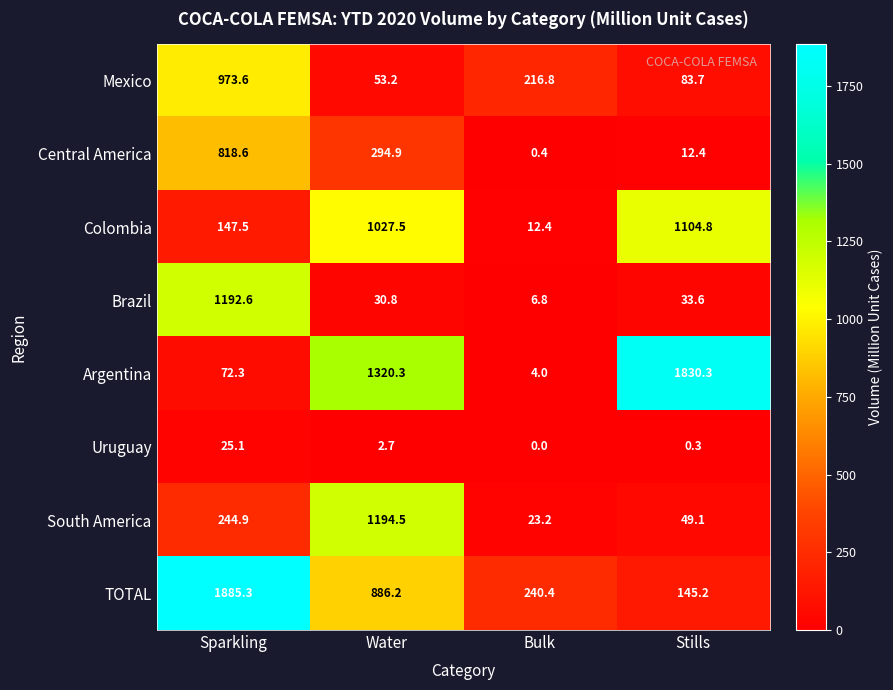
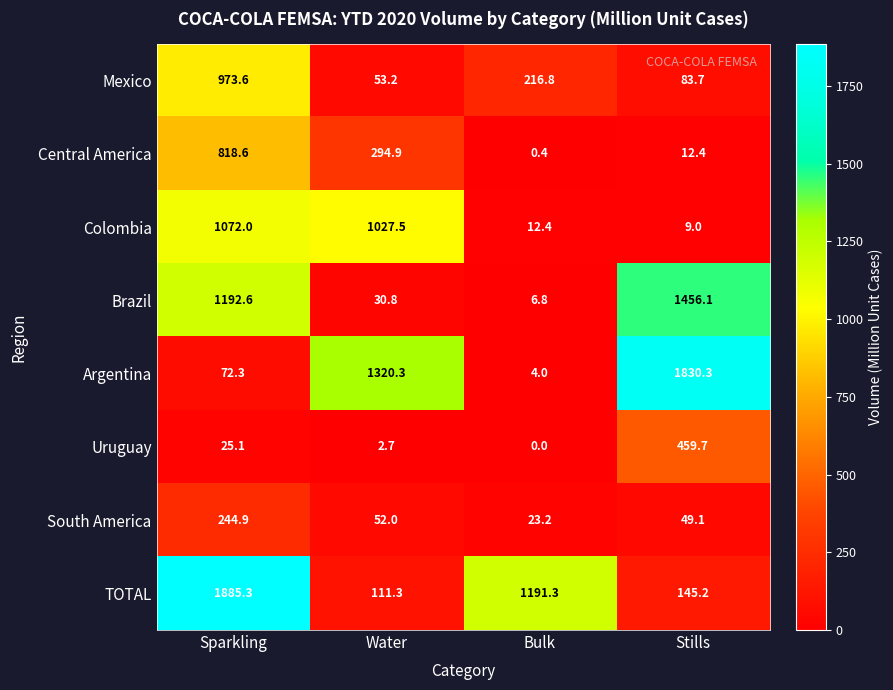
Colombia, Sparkling: 147.5 -> 1072.0
Colombia, Stills: 1104.8 -> 9.0
Brazil, Stills: 33.6 -> 1456.1
Uruguay, Stills: 0.3 -> 459.7
South America, Water: 1194.5 -> 52.0
TOTAL, Water: 886.2 -> 111.3
TOTAL, Bulk: 240.4 -> 1191.3
